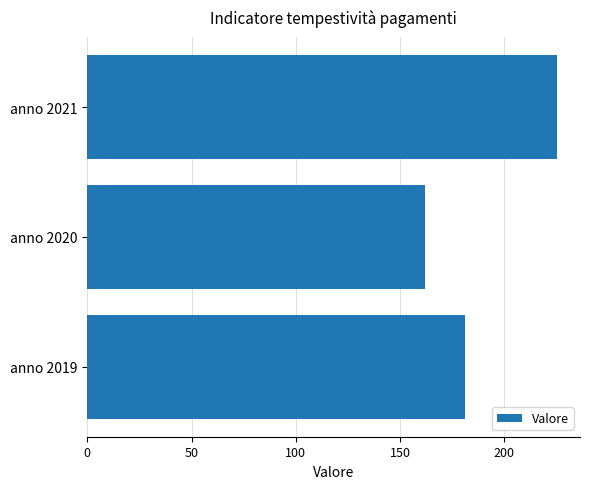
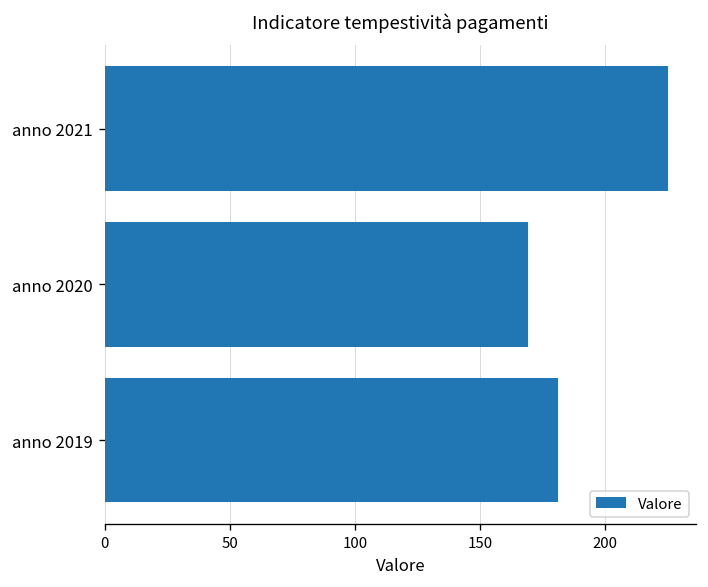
anno 2020: 162 -> 169
